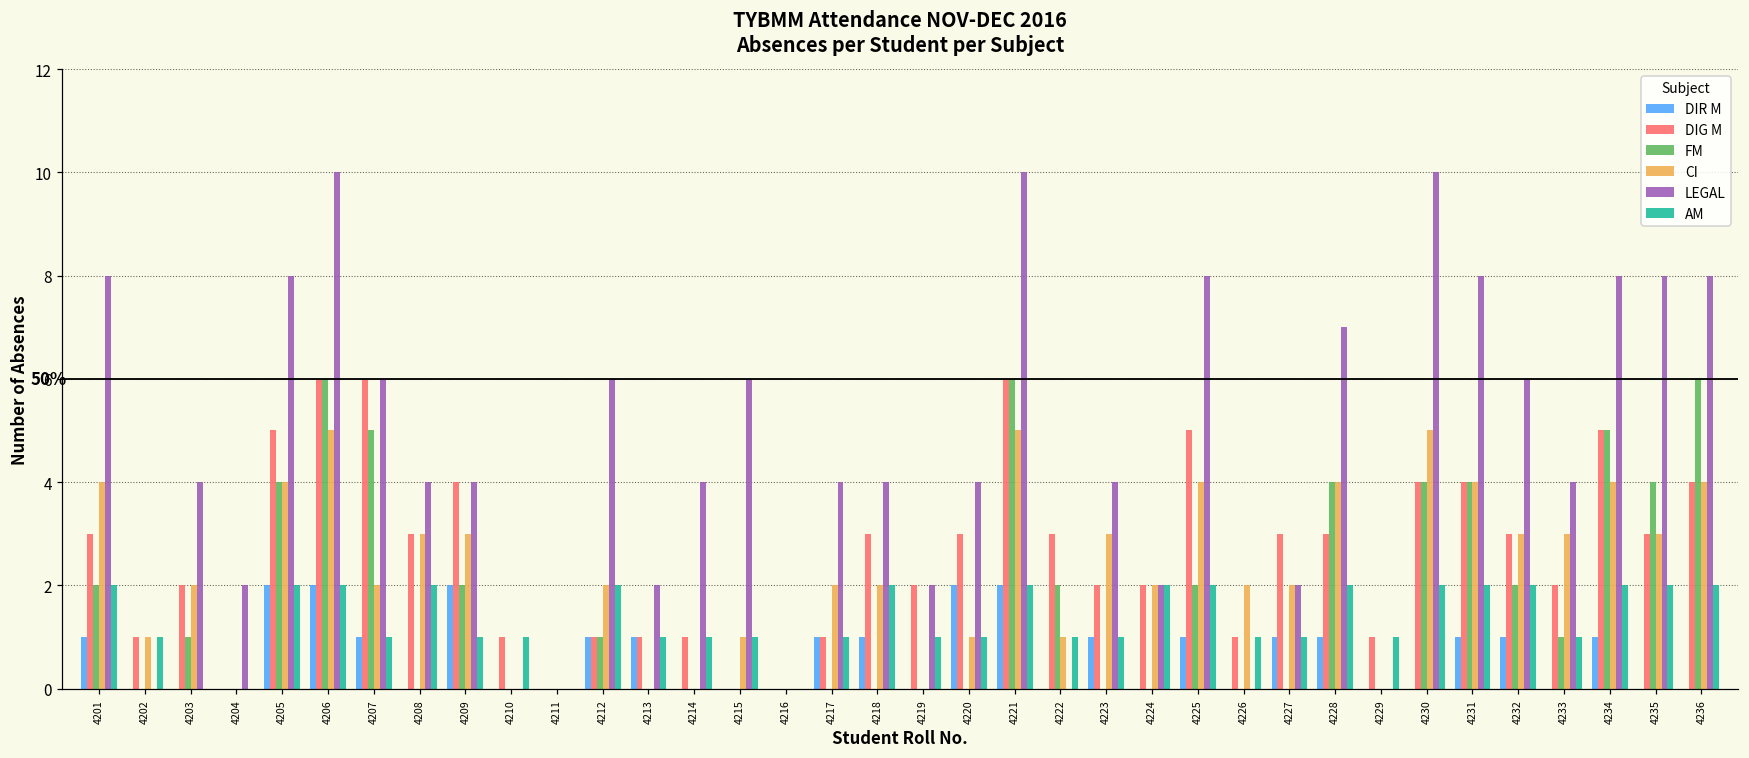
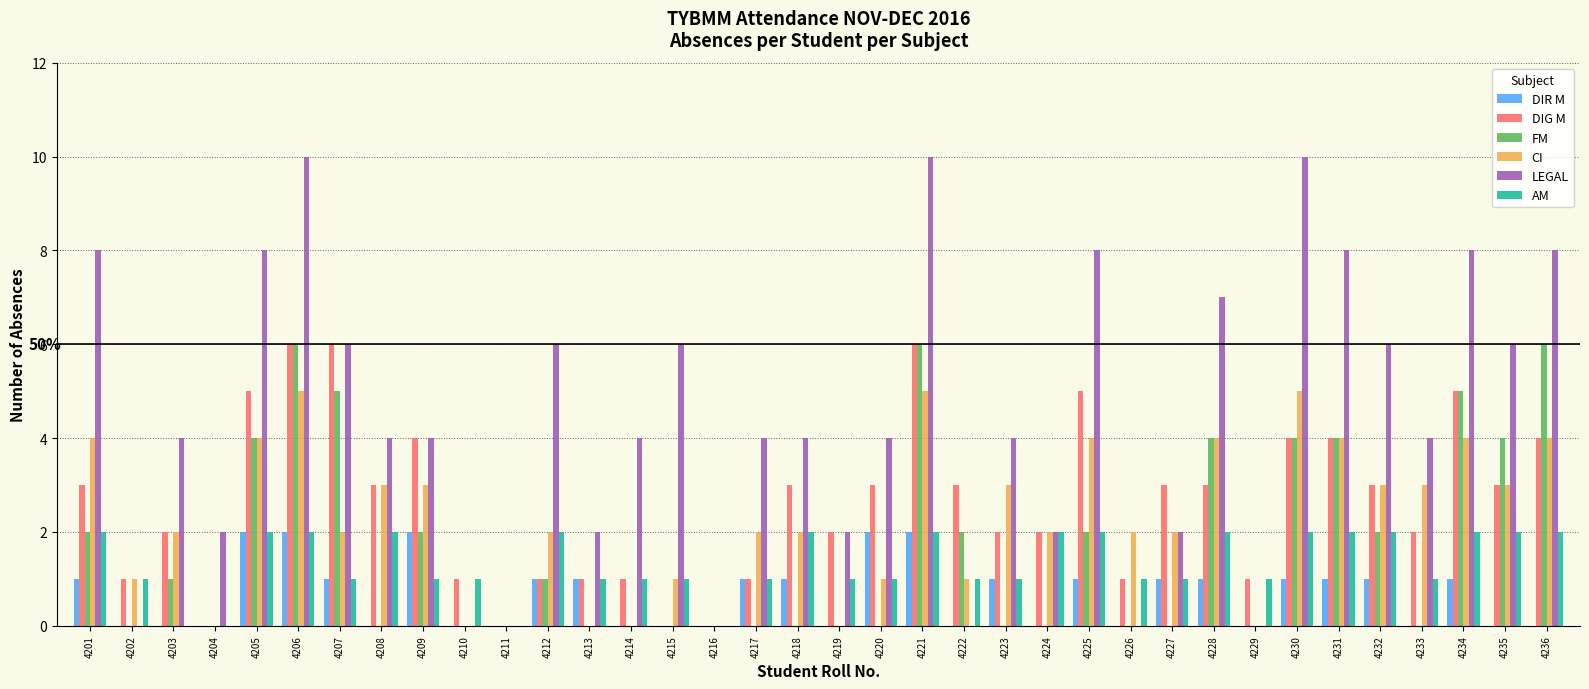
DIR M, 4230: 0 -> 1
FM, 4233: 1 -> 0
LEGAL, 4235: 8 -> 6
